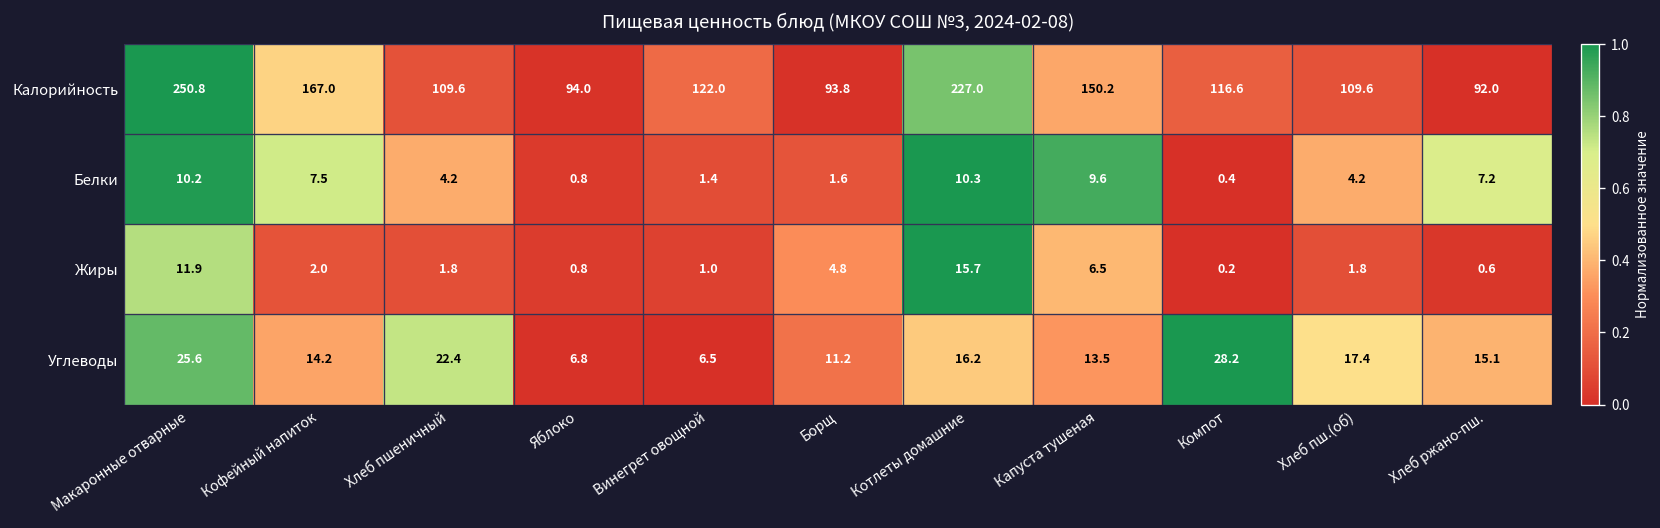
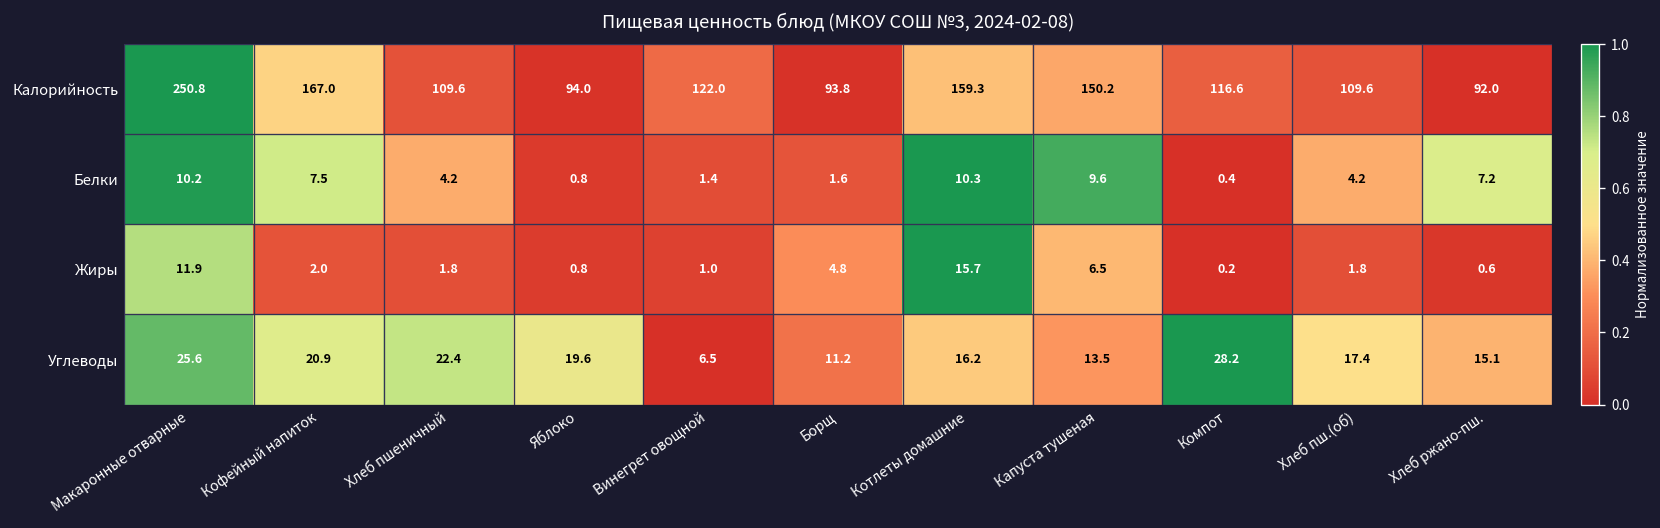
Калорийность, Котлеты домашние: 227.0 -> 159.3
Углеводы, Кофейный напиток: 14.2 -> 20.9
Углеводы, Яблоко: 6.8 -> 19.6
